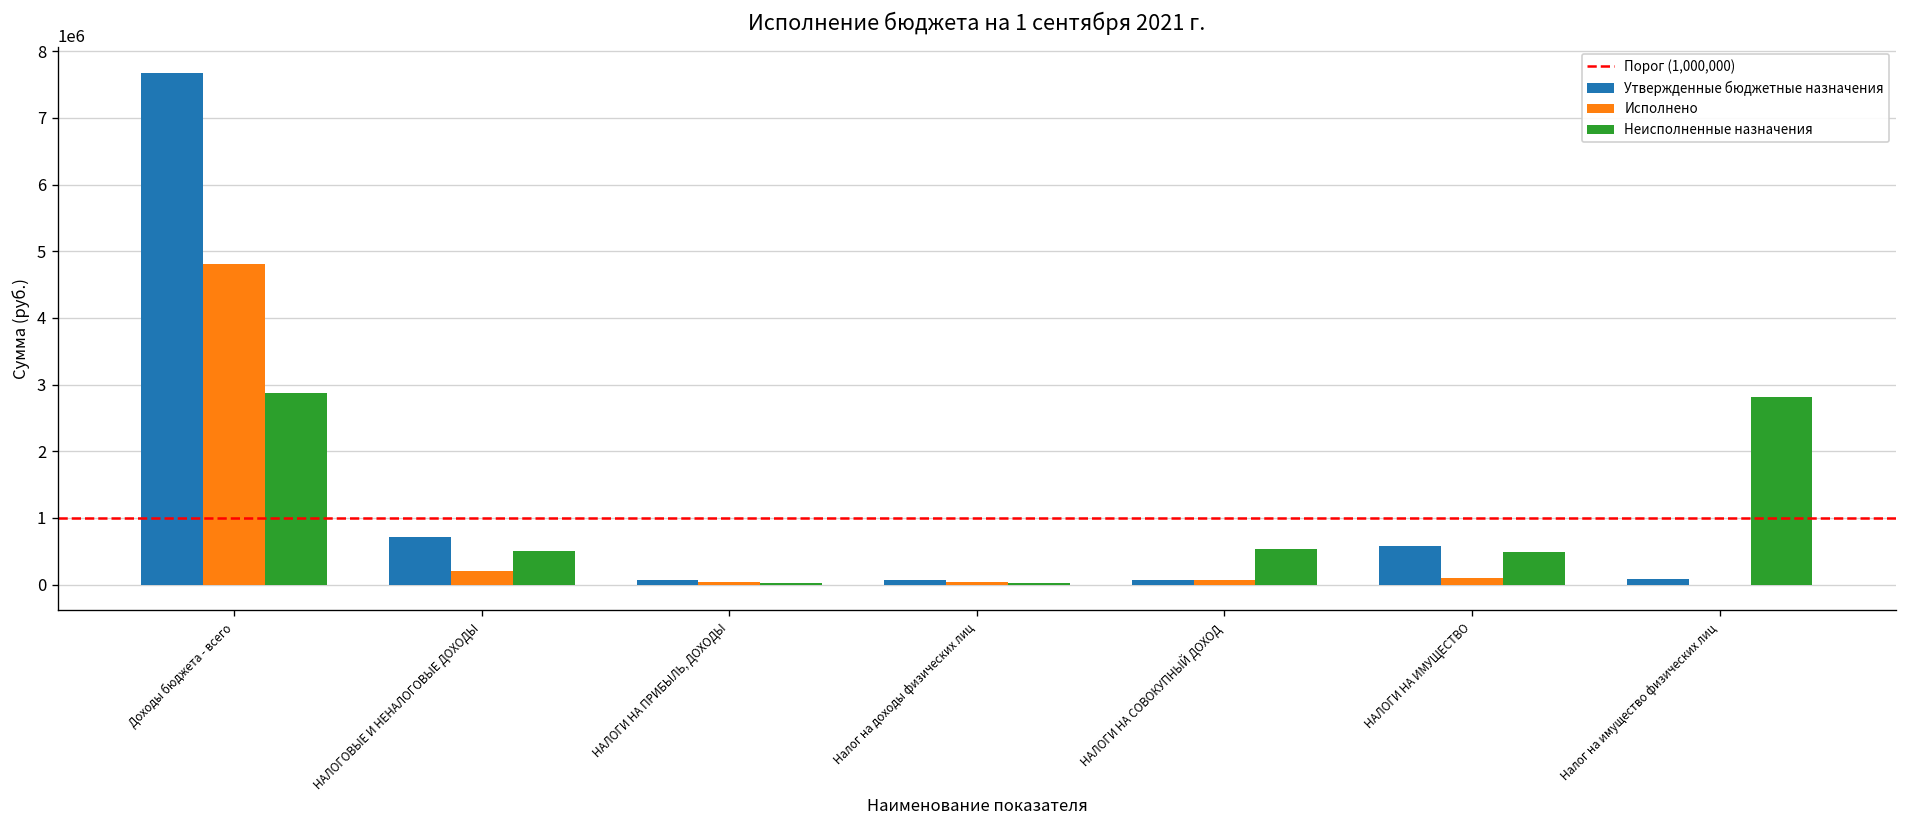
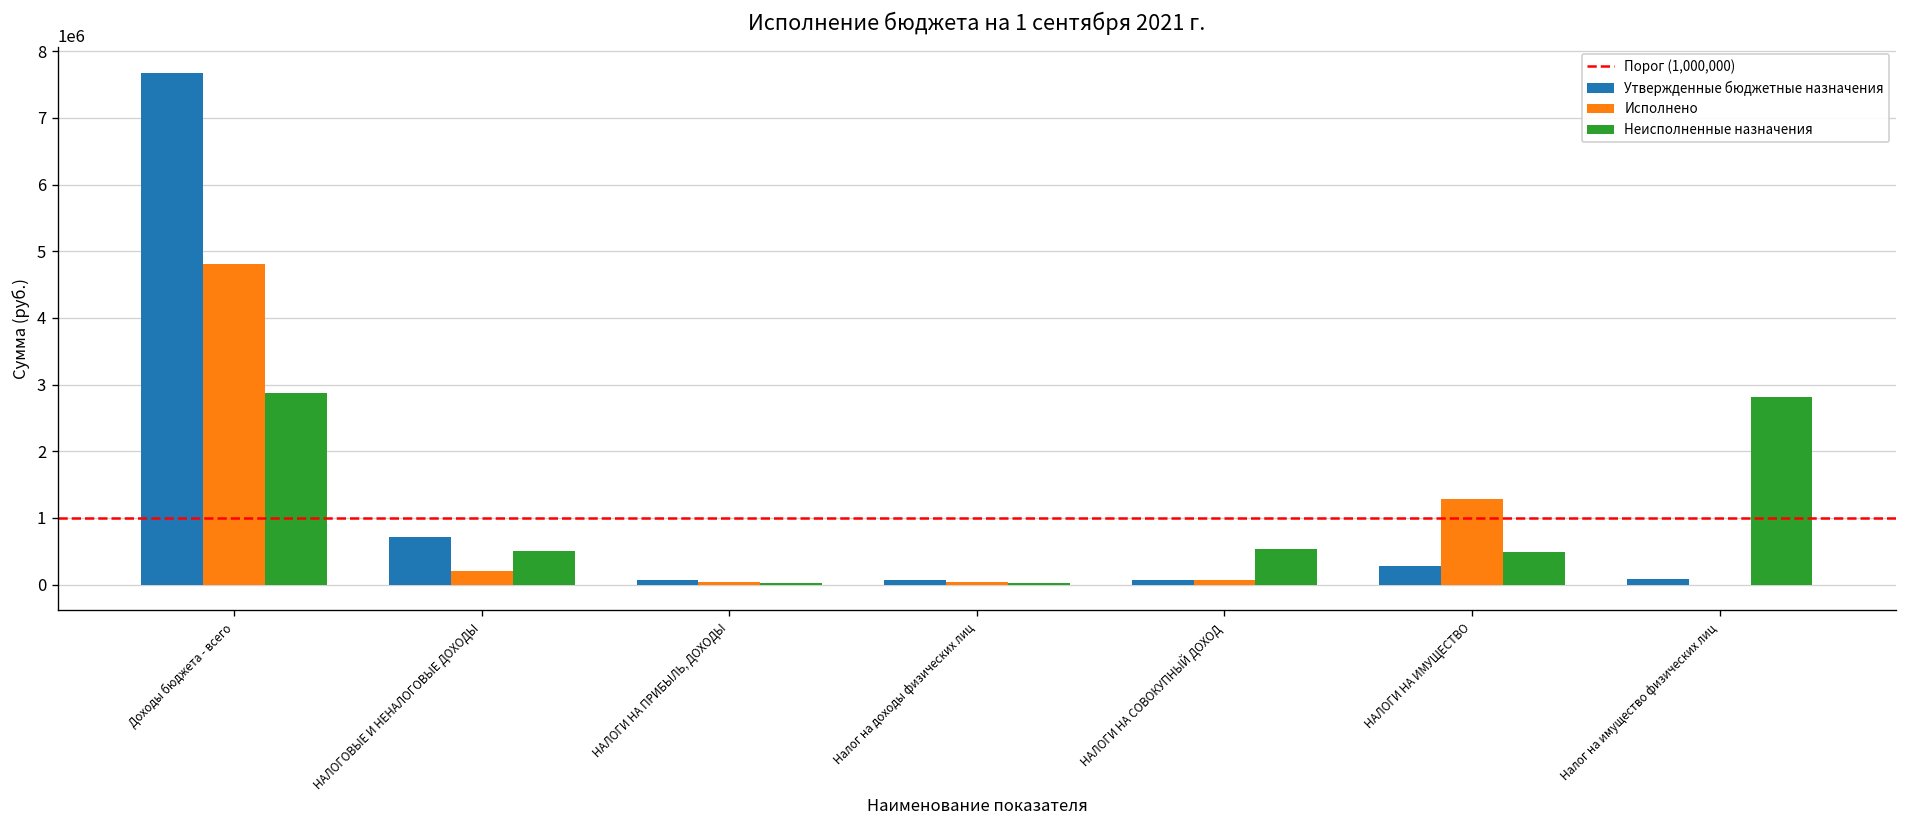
Утвержденные бюджетные назначения, НАЛОГИ НА ИМУЩЕСТВО: 600000 -> 300000
Исполнено, НАЛОГИ НА ИМУЩЕСТВО: 100000 -> 1300000
